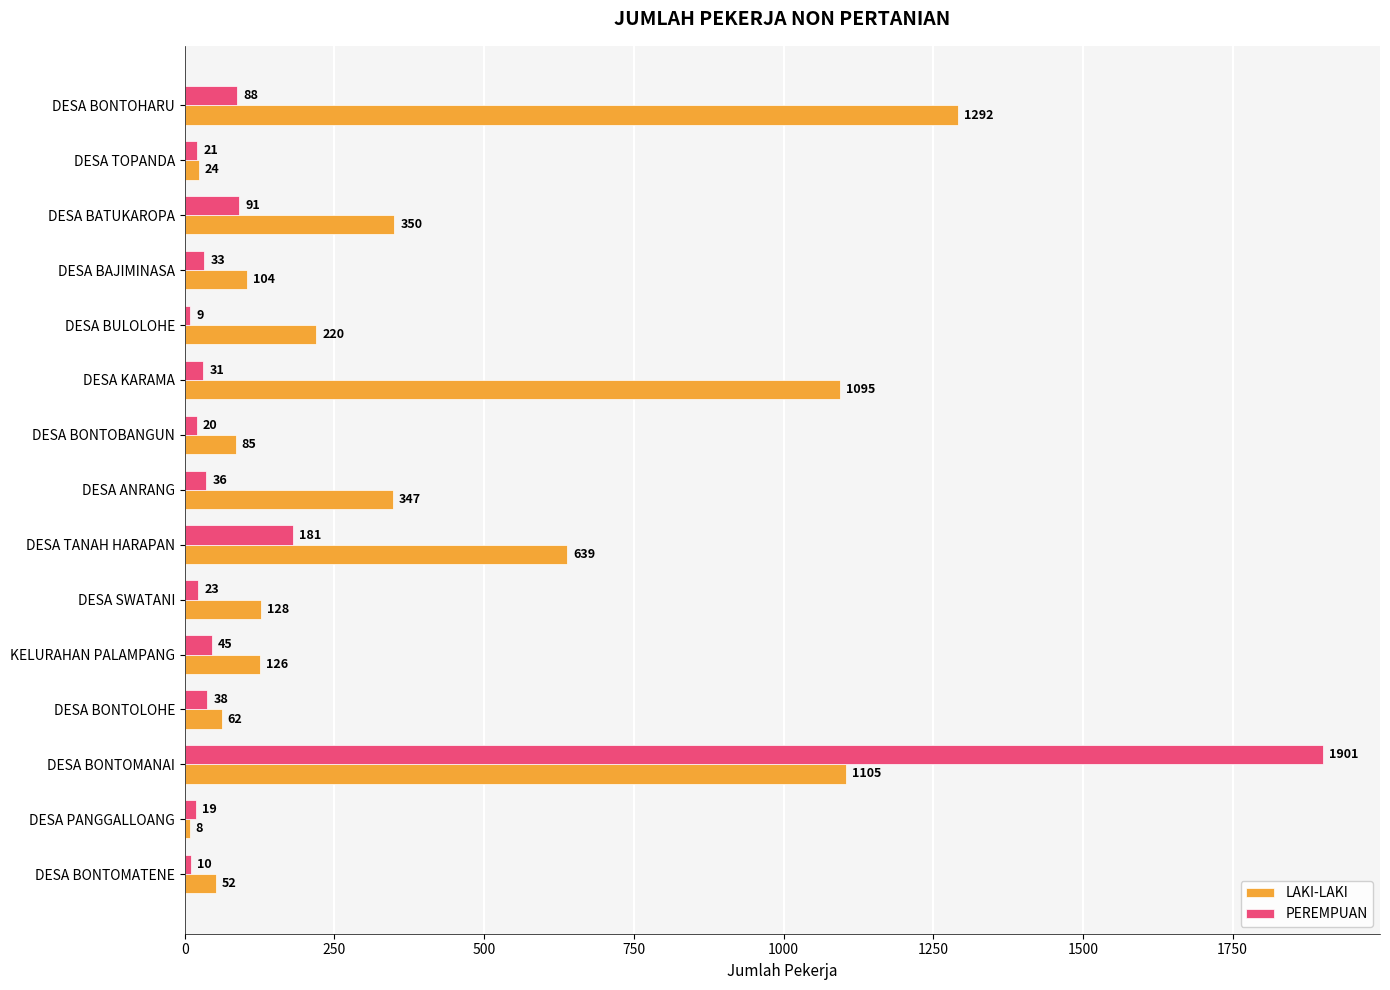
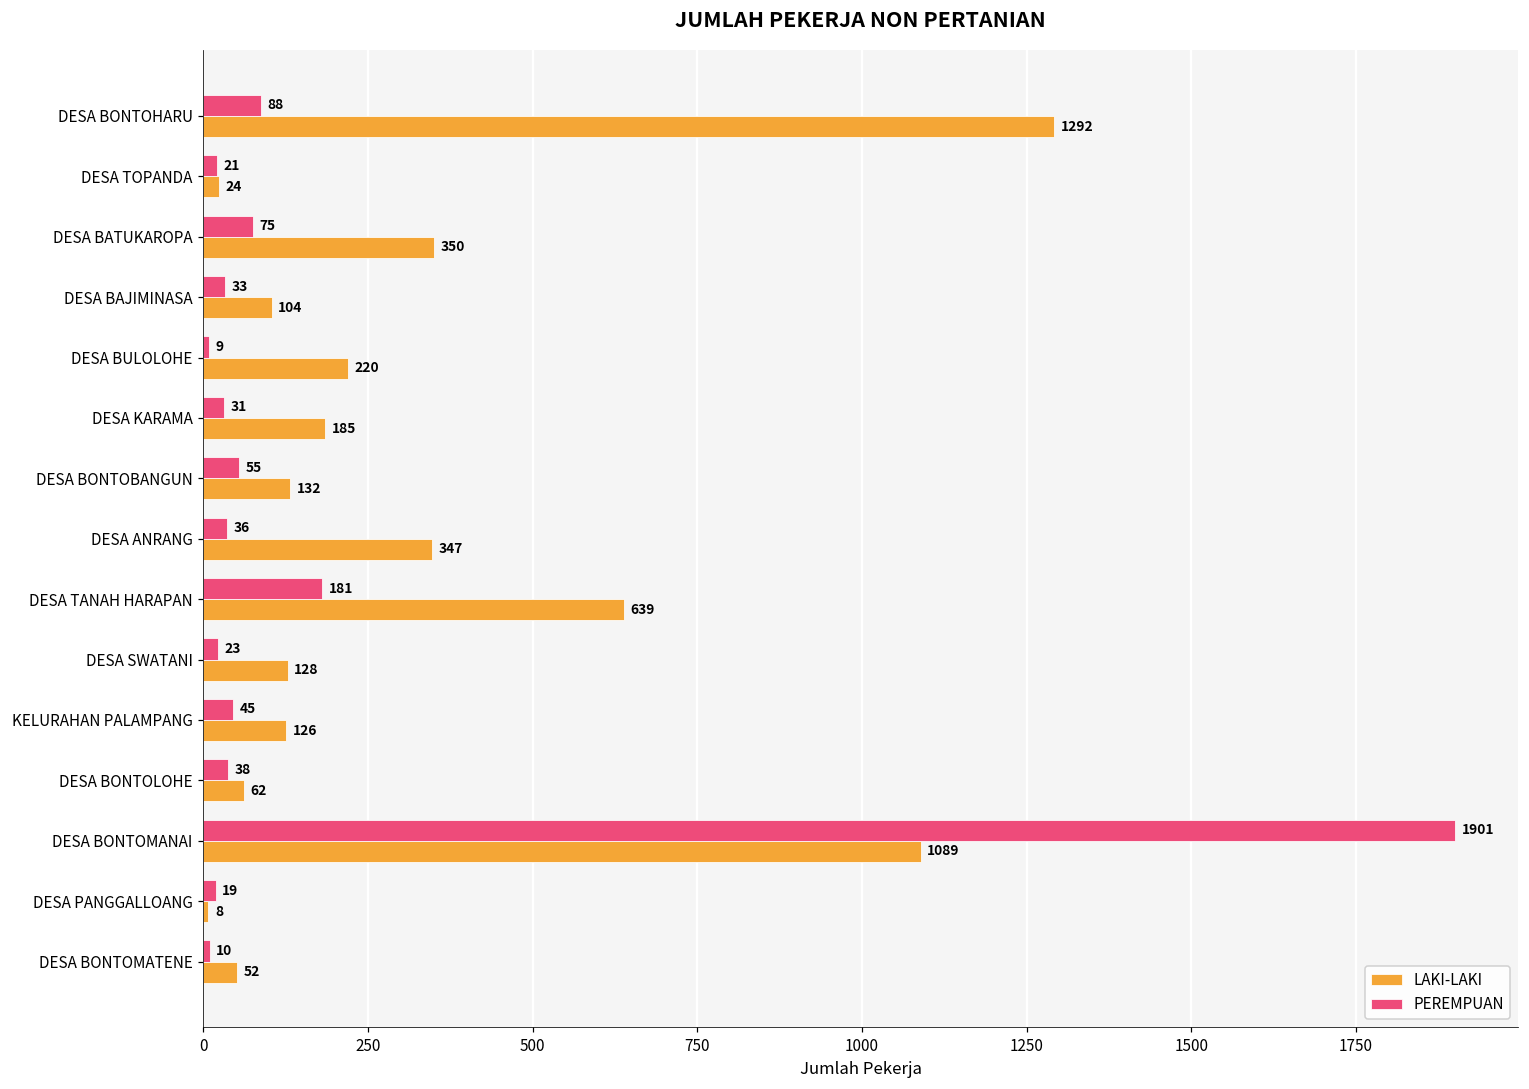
PEREMPUAN, DESA BATUKAROPA: 91 -> 75
LAKI-LAKI, DESA KARAMA: 1095 -> 185
PEREMPUAN, DESA BONTOBANGUN: 20 -> 55
LAKI-LAKI, DESA BONTOBANGUN: 85 -> 132
LAKI-LAKI, DESA BONTOMANAI: 1105 -> 1089
